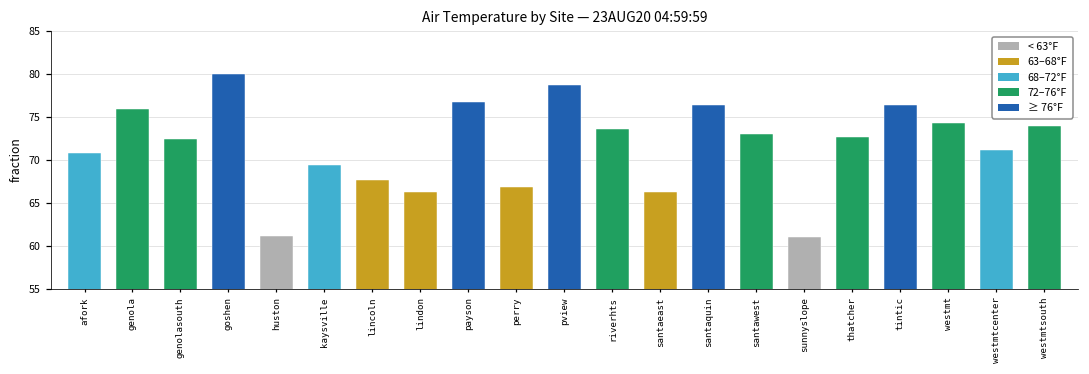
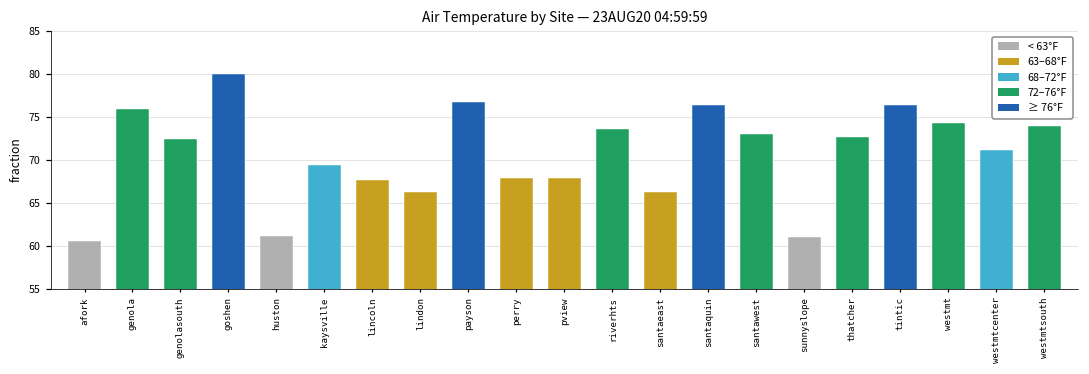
afork: 71 -> 61
perry: 67 -> 68
pview: 79 -> 68
